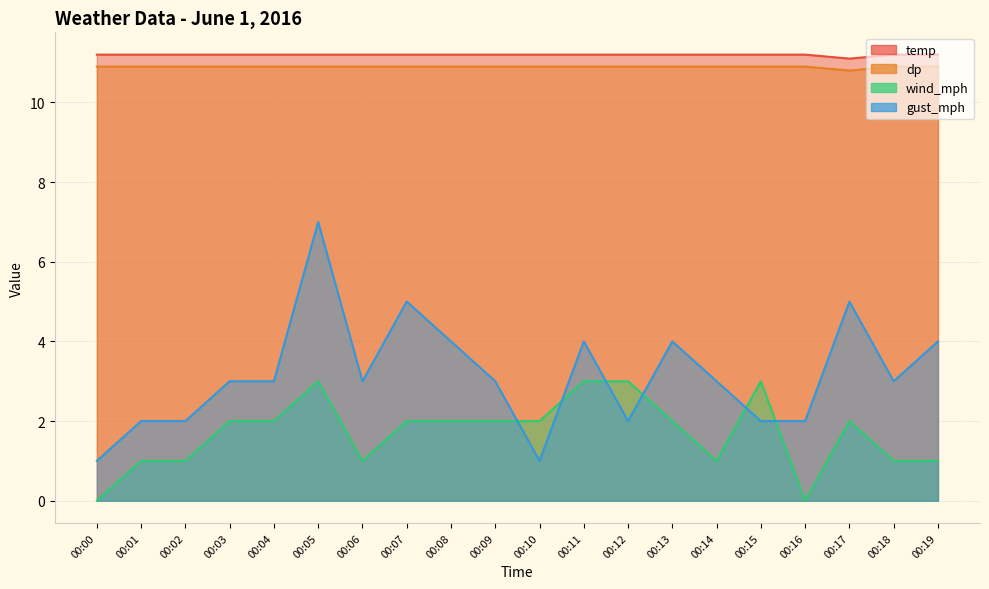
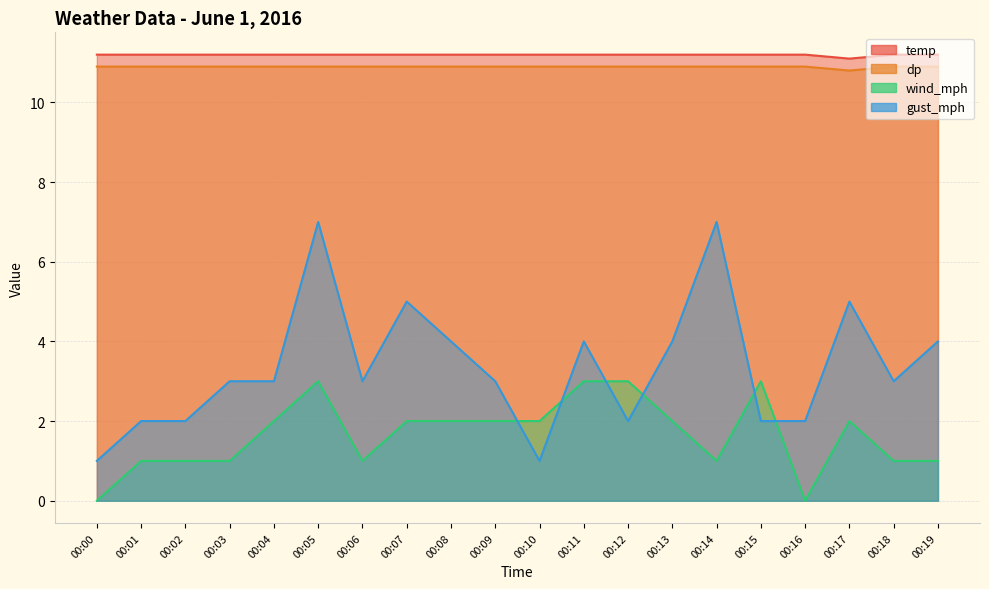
wind_mph, 00:03: 2 -> 1
gust_mph, 00:14: 3 -> 7
